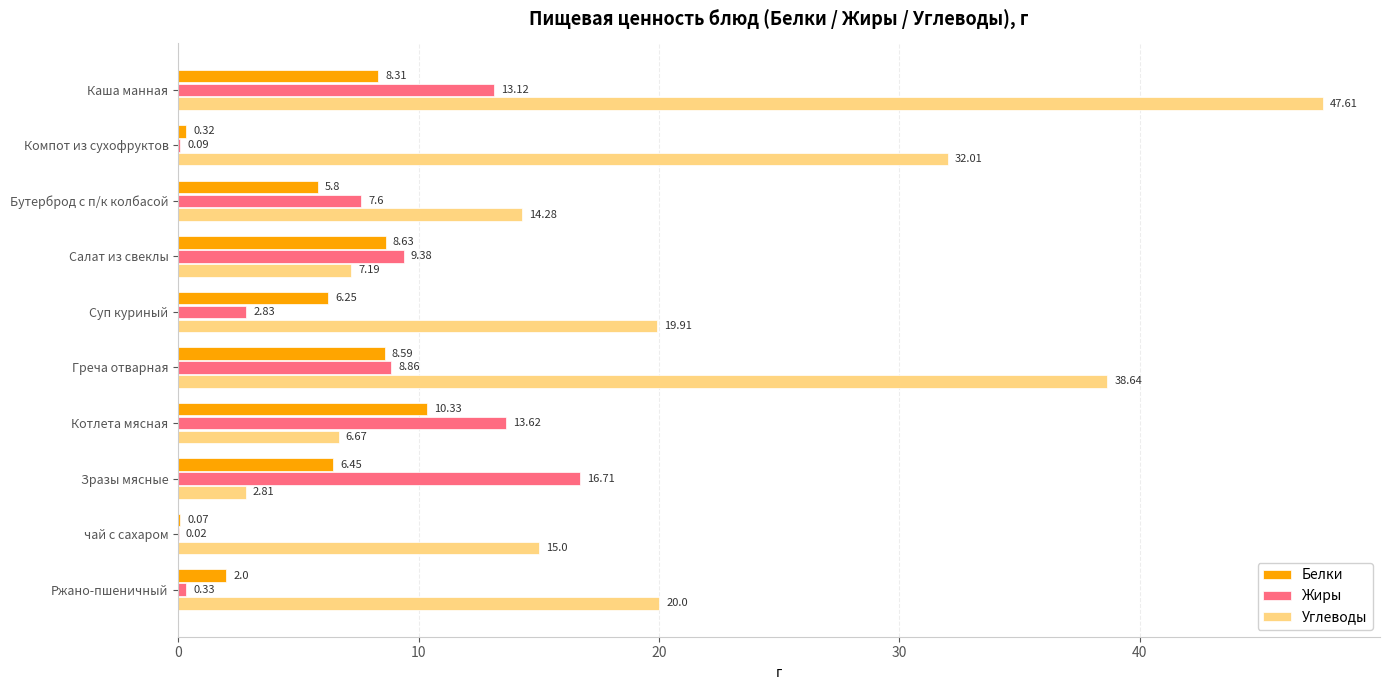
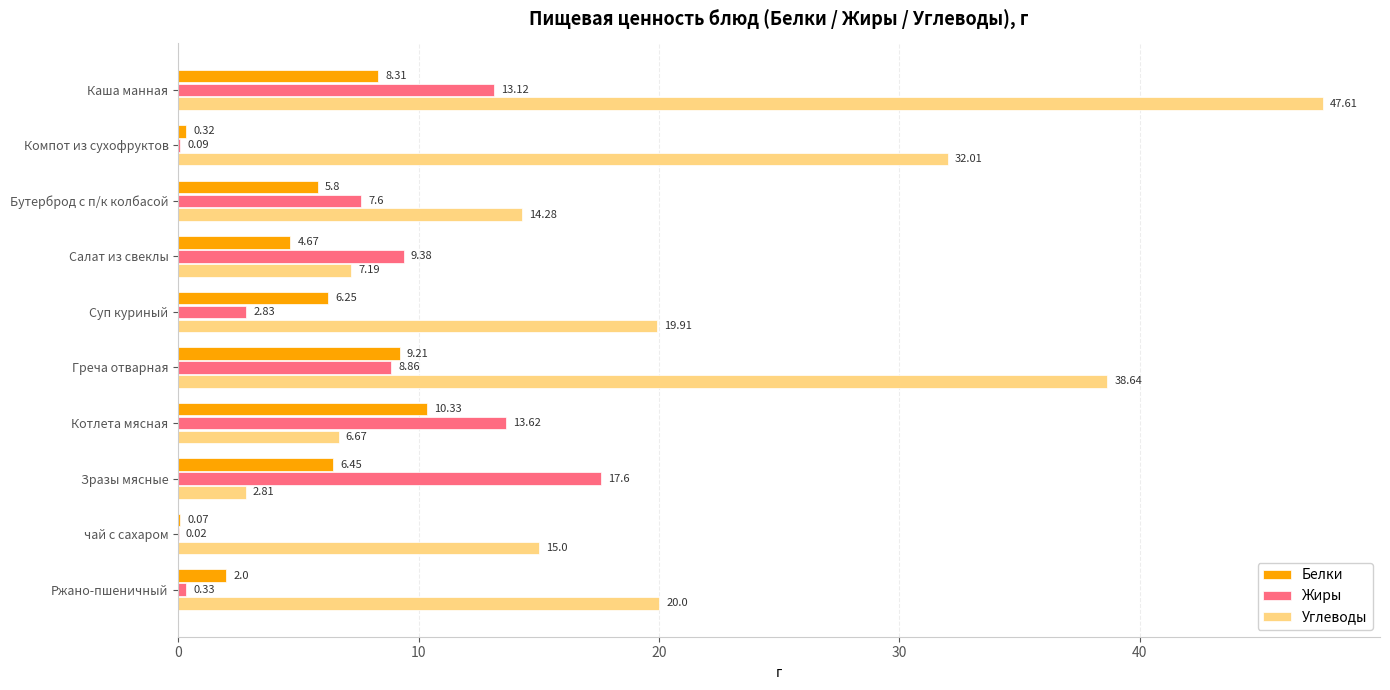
Белки, Салат из свеклы: 8.63 -> 4.67
Белки, Греча отварная: 8.59 -> 9.21
Жиры, Зразы мясные: 16.71 -> 17.6
